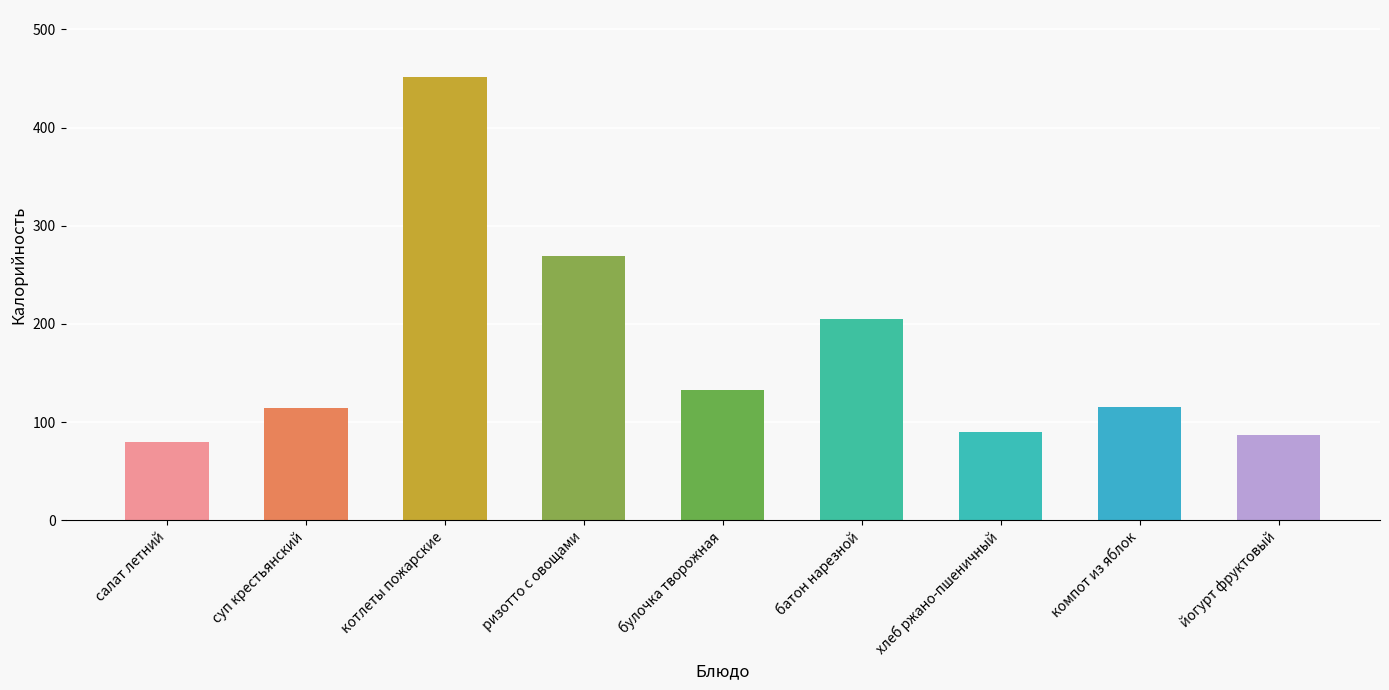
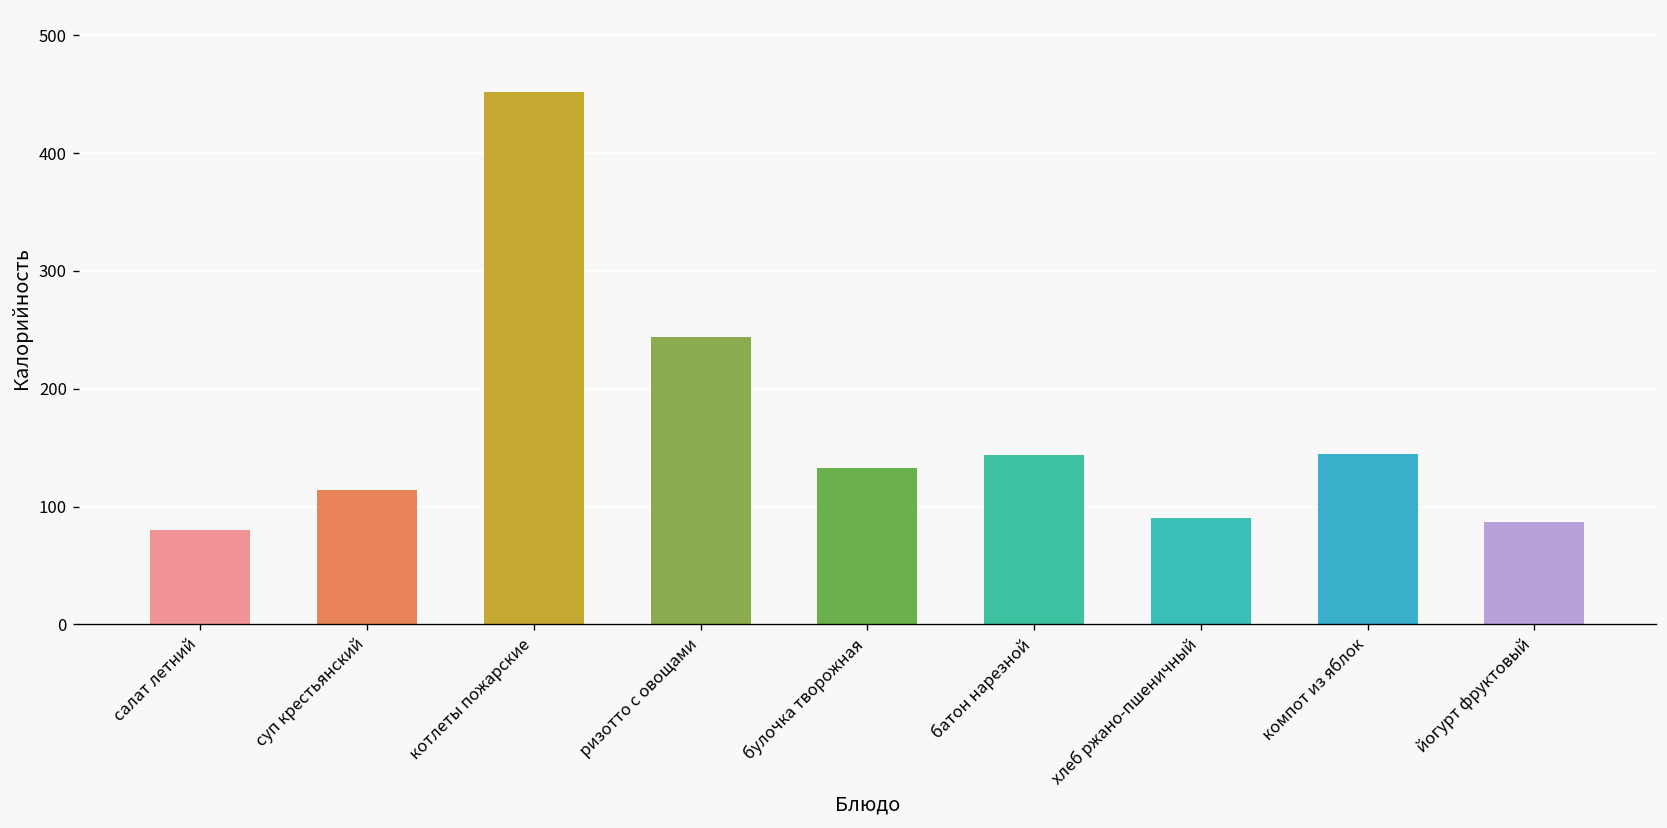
ризотто с овощами: 270 -> 240
батон нарезной: 210 -> 140
компот из яблок: 120 -> 150
